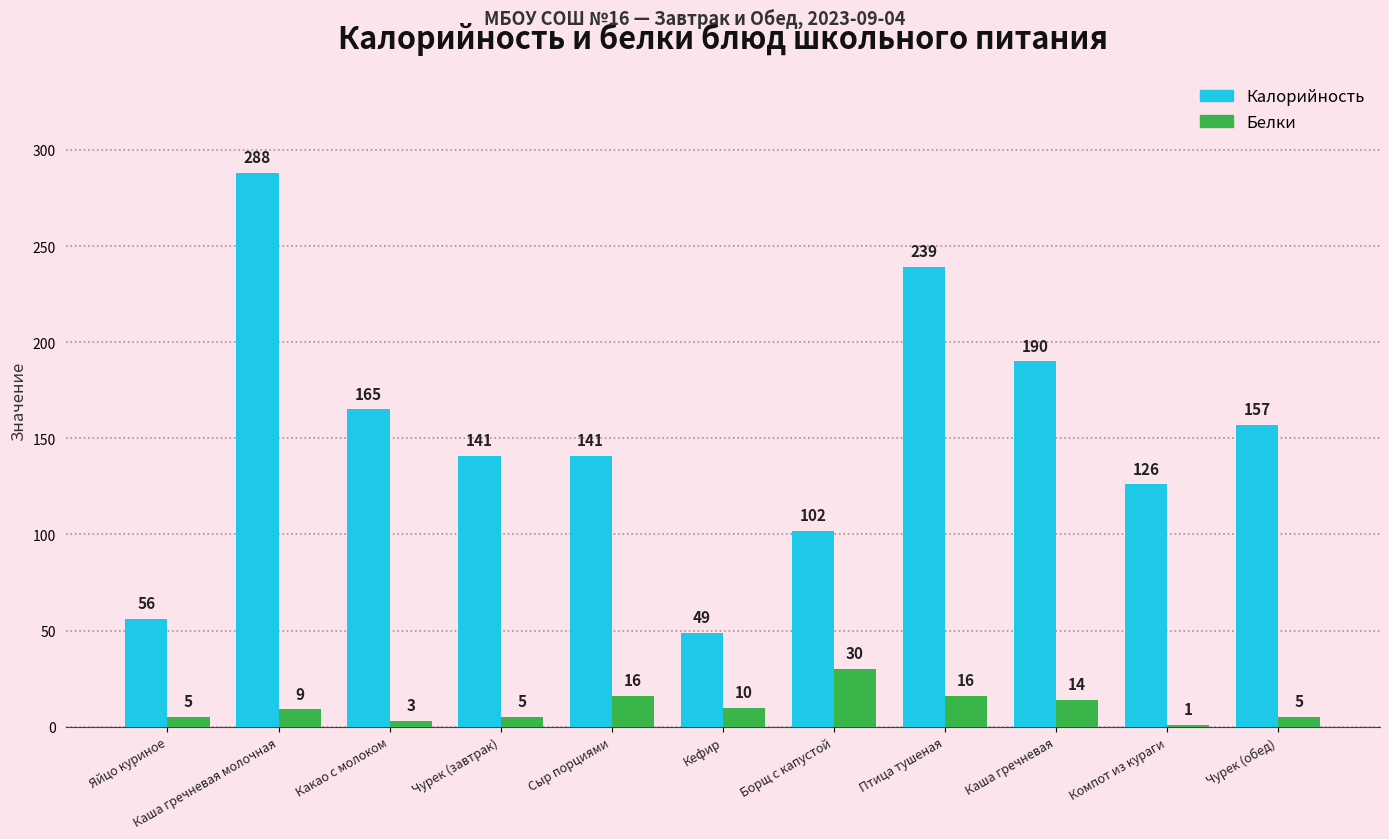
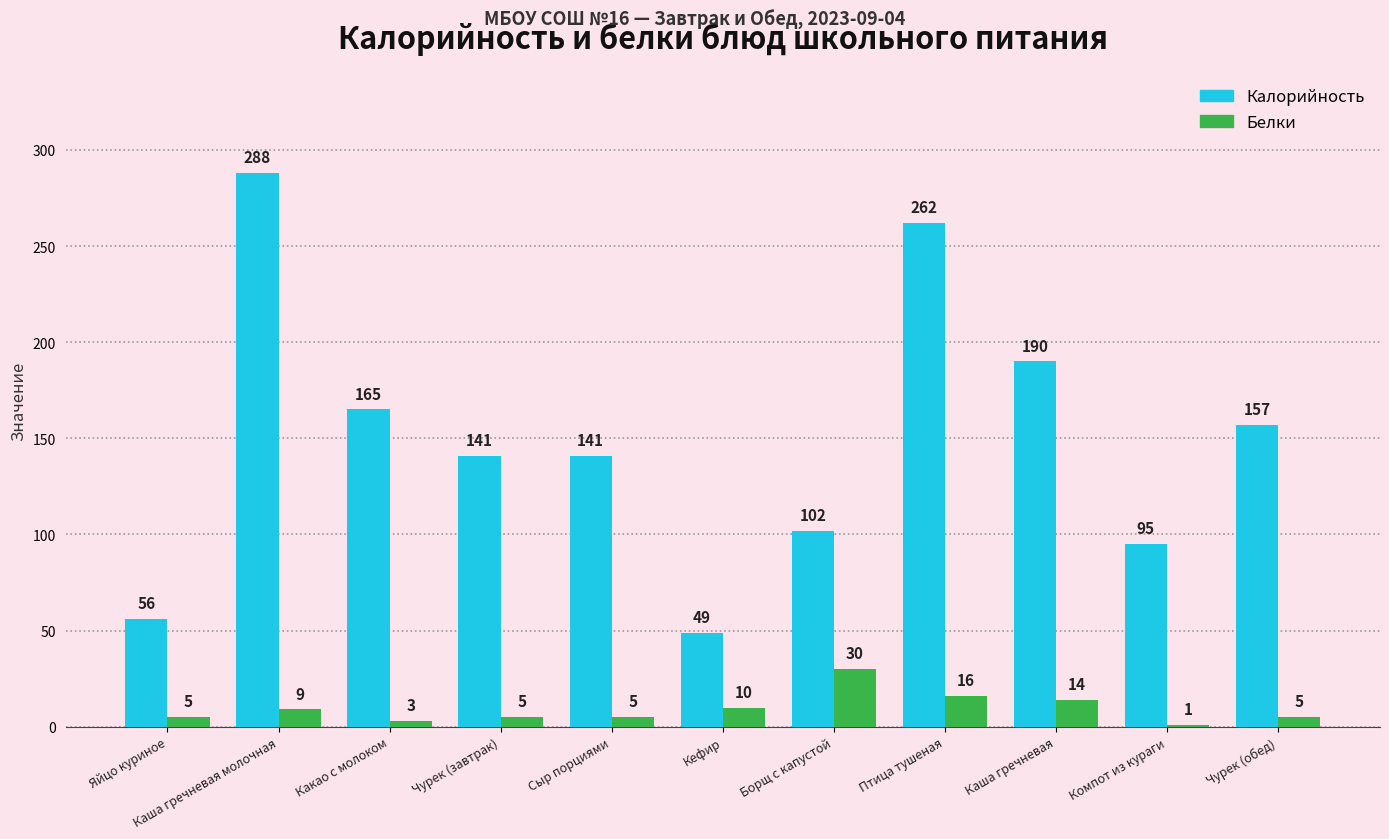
Белки, Сыр порциями: 16 -> 5
Калорийность, Птица тушеная: 239 -> 262
Калорийность, Компот из кураги: 126 -> 95
